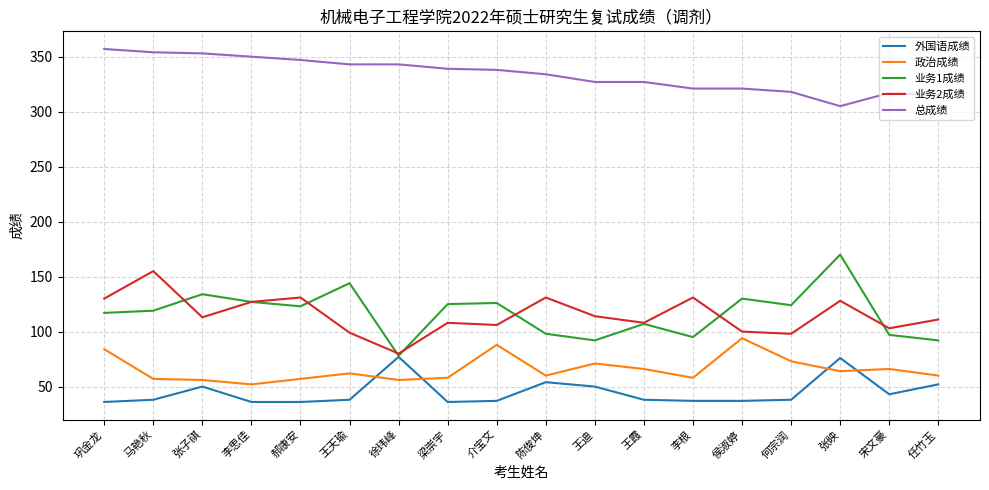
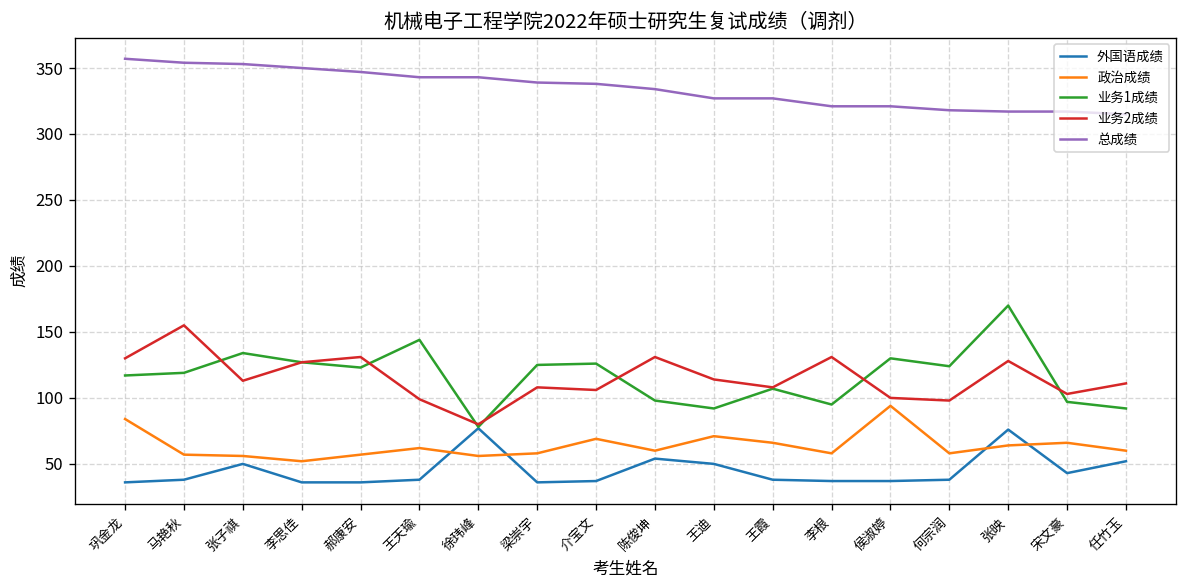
政治成绩, 介宝文: 88 -> 69
政治成绩, 何宗润: 73 -> 58
总成绩, 张映: 305 -> 317
